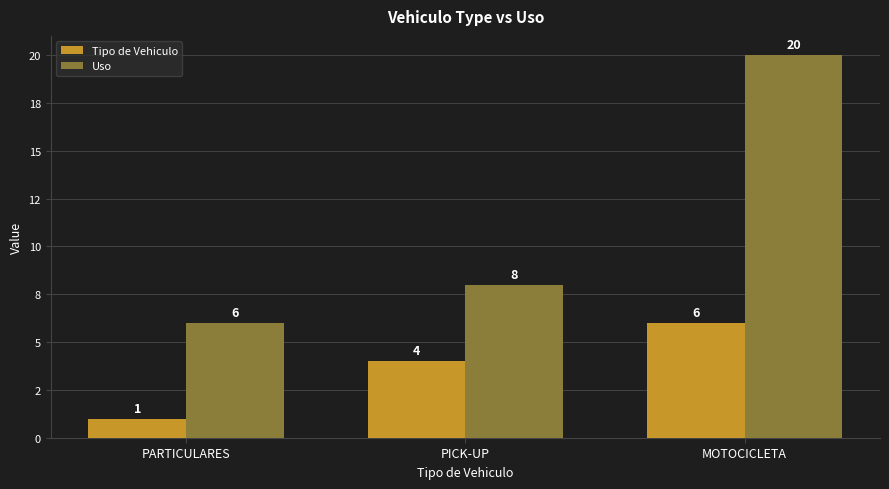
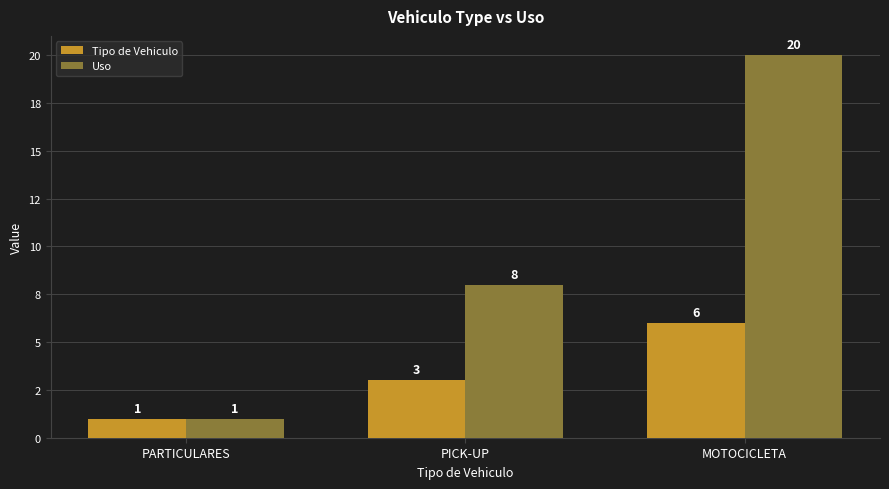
Uso, PARTICULARES: 6 -> 1
Tipo de Vehiculo, PICK-UP: 4 -> 3
